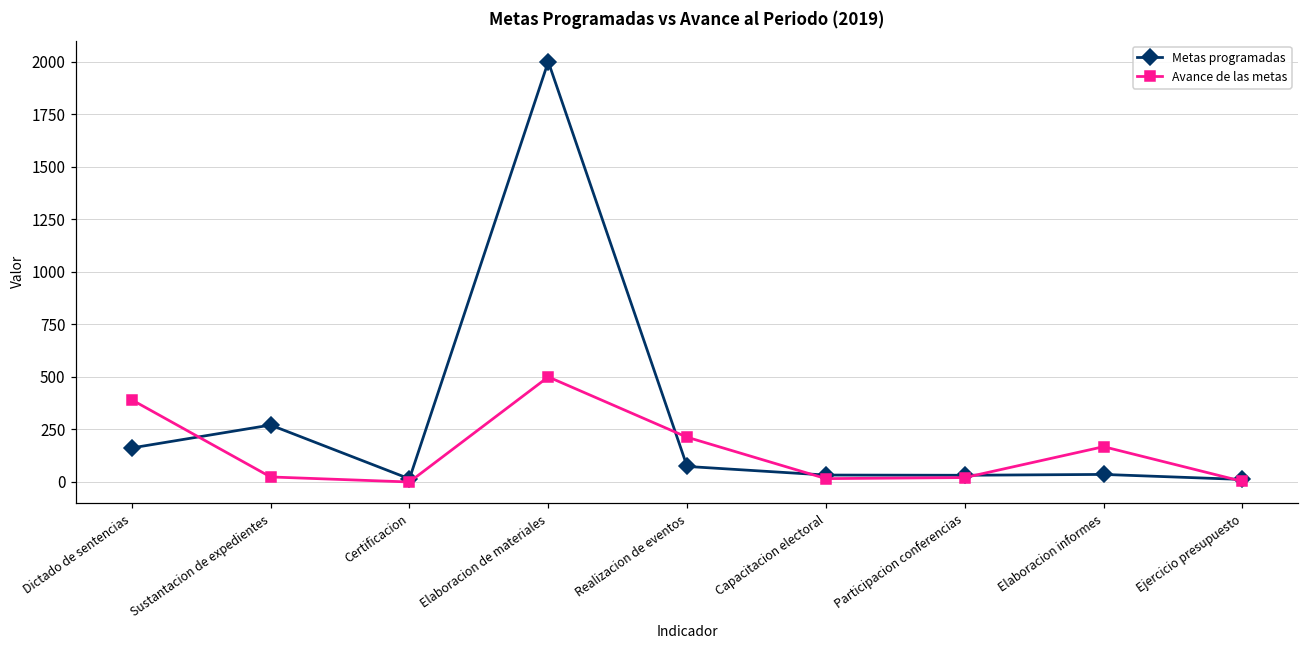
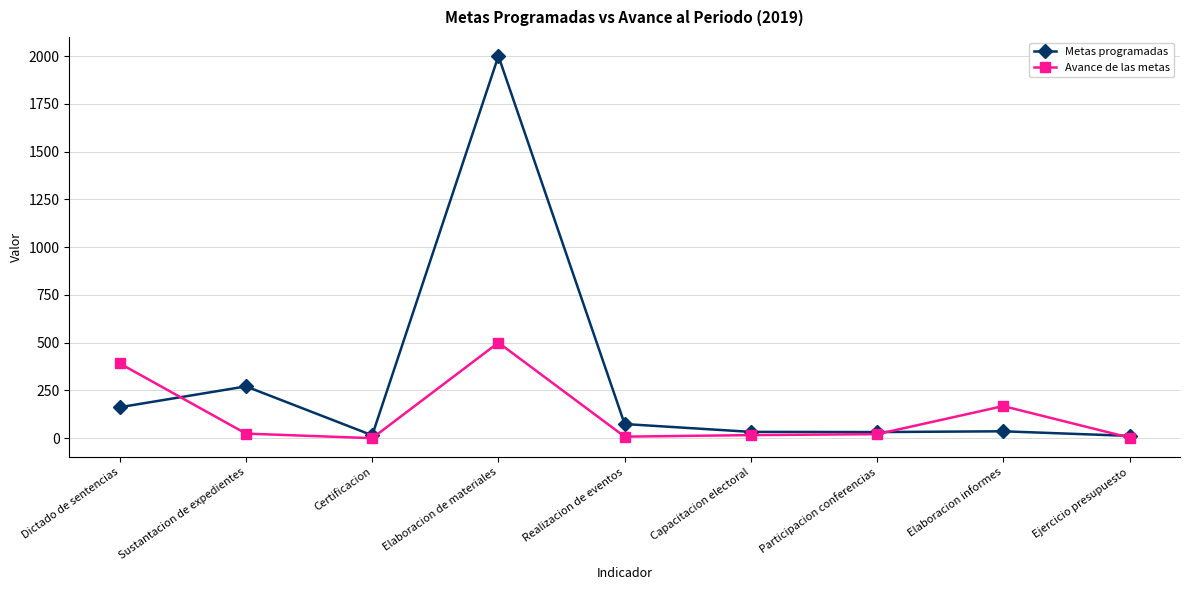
Avance de las metas, Realizacion de eventos: 210 -> 10
